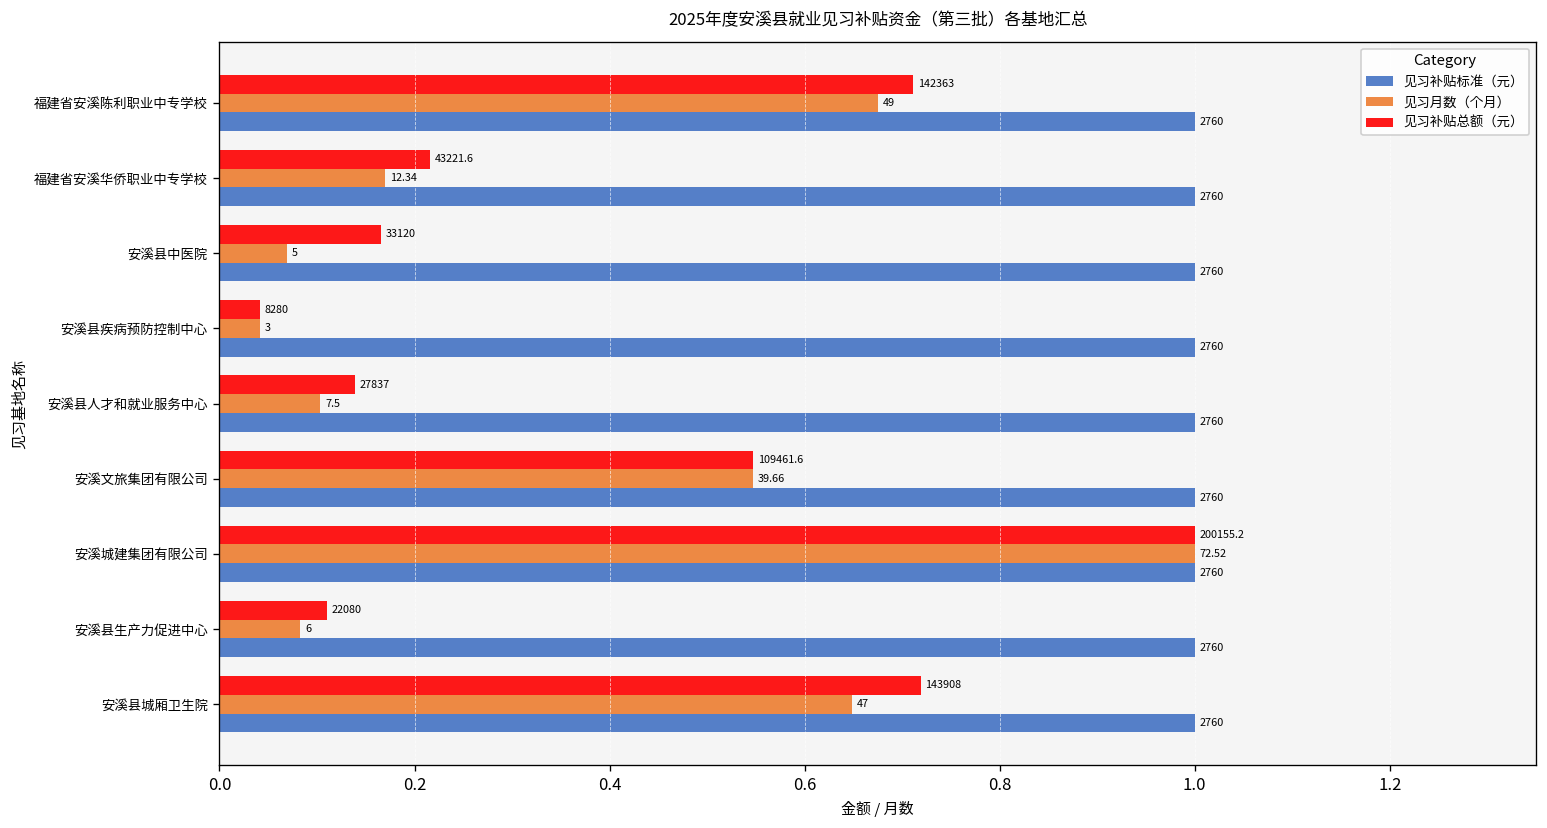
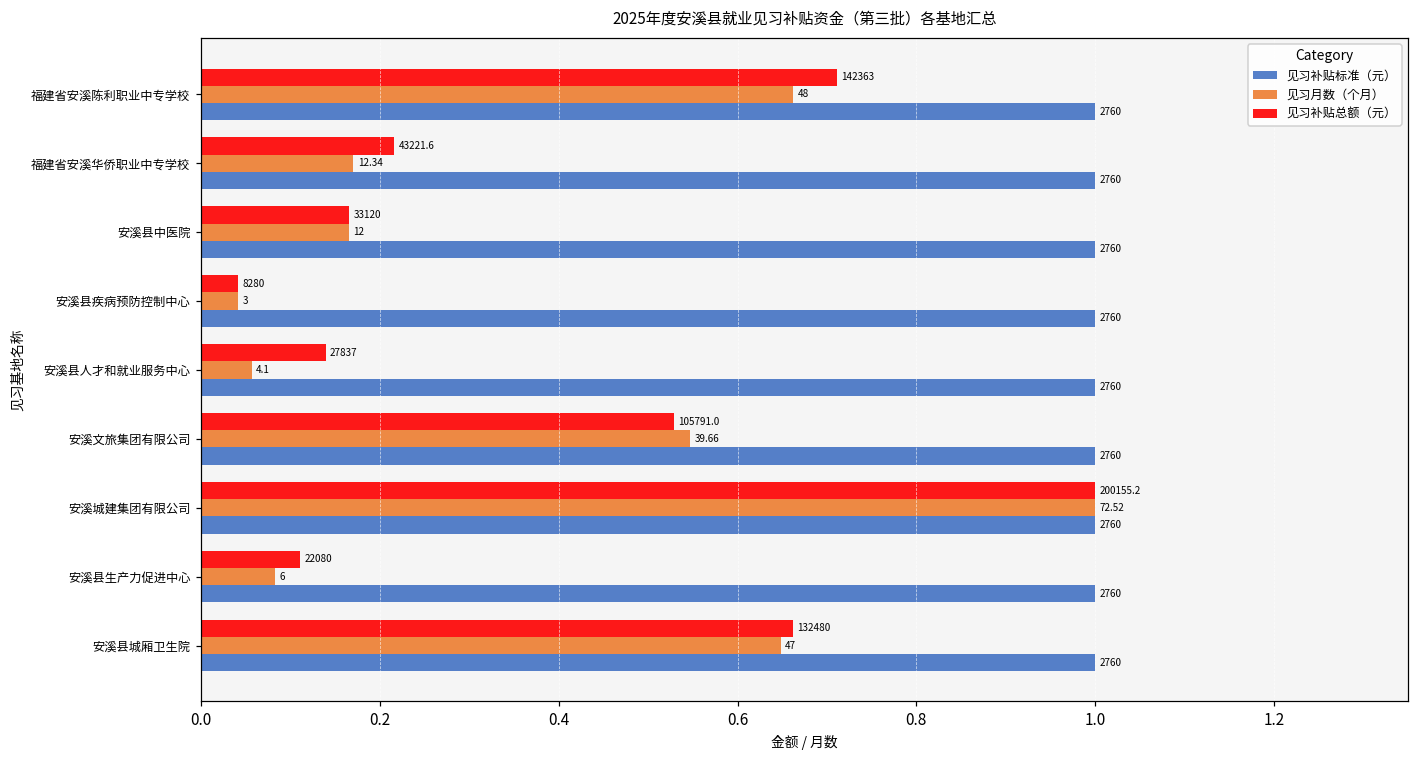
见习月数（个月）, 福建省安溪陈利职业中专学校: 49 -> 48
见习月数（个月）, 安溪县中医院: 5 -> 12
见习月数（个月）, 安溪县人才和就业服务中心: 7.5 -> 4.1
见习补贴总额（元）, 安溪文旅集团有限公司: 109461.6 -> 105791.0
见习补贴总额（元）, 安溪县城厢卫生院: 143908 -> 132480
